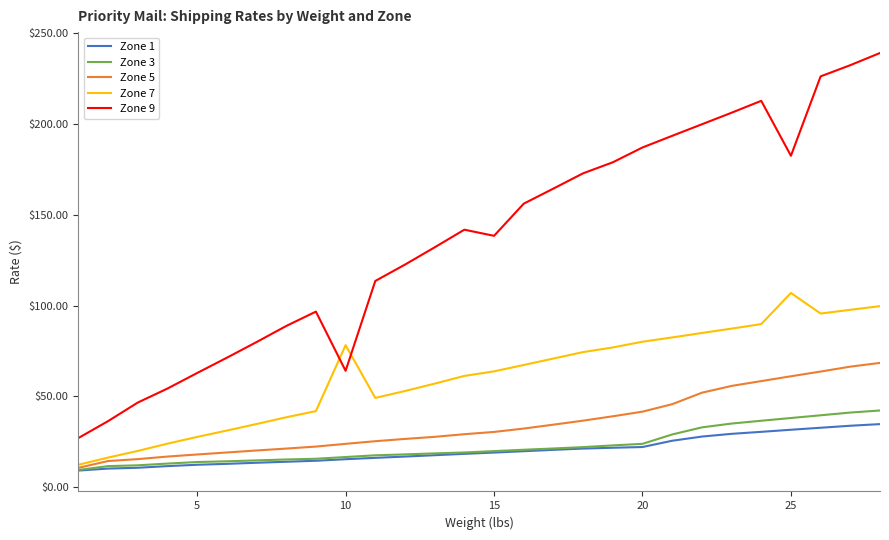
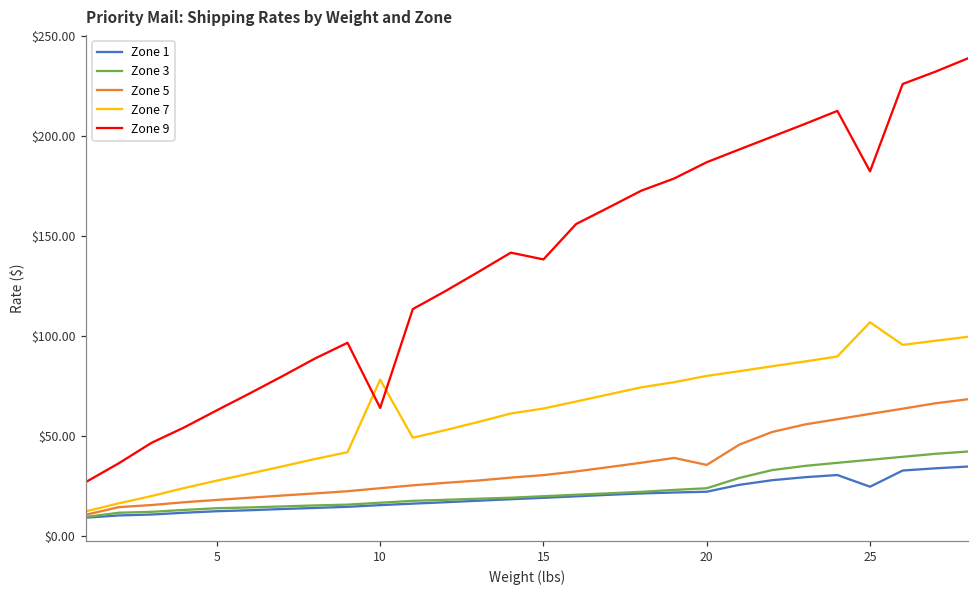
Zone 5, 20: $42 -> $36
Zone 1, 25: $32 -> $25
